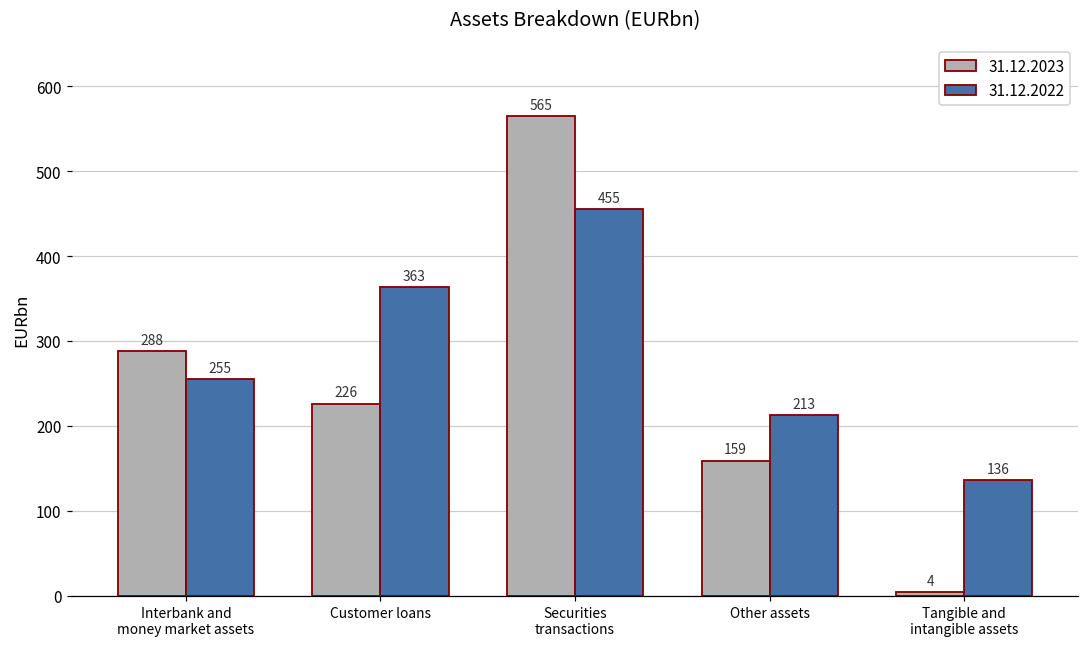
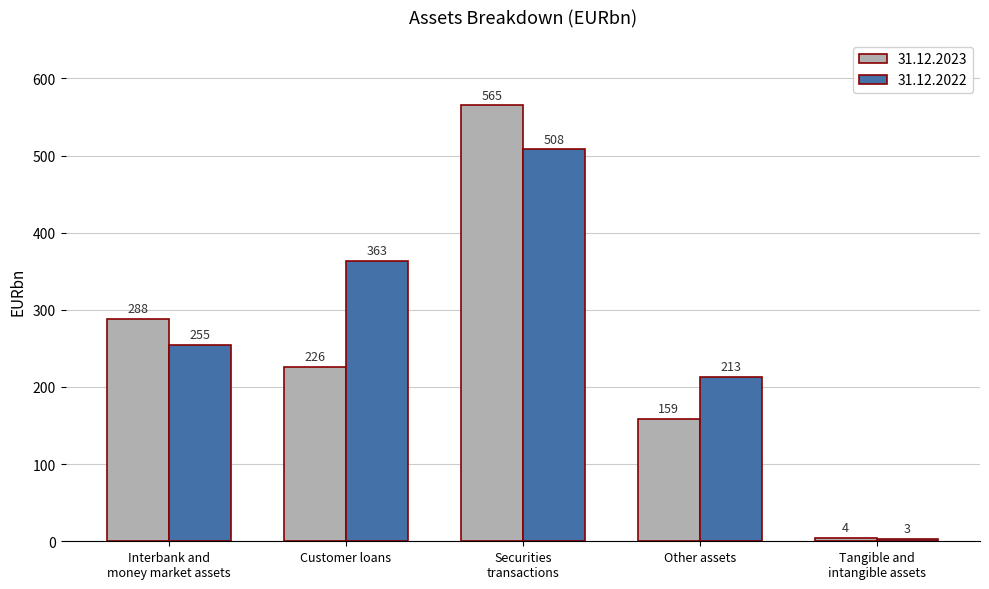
31.12.2022, Securities transactions: 455 -> 508
31.12.2022, Tangible and intangible assets: 136 -> 3
